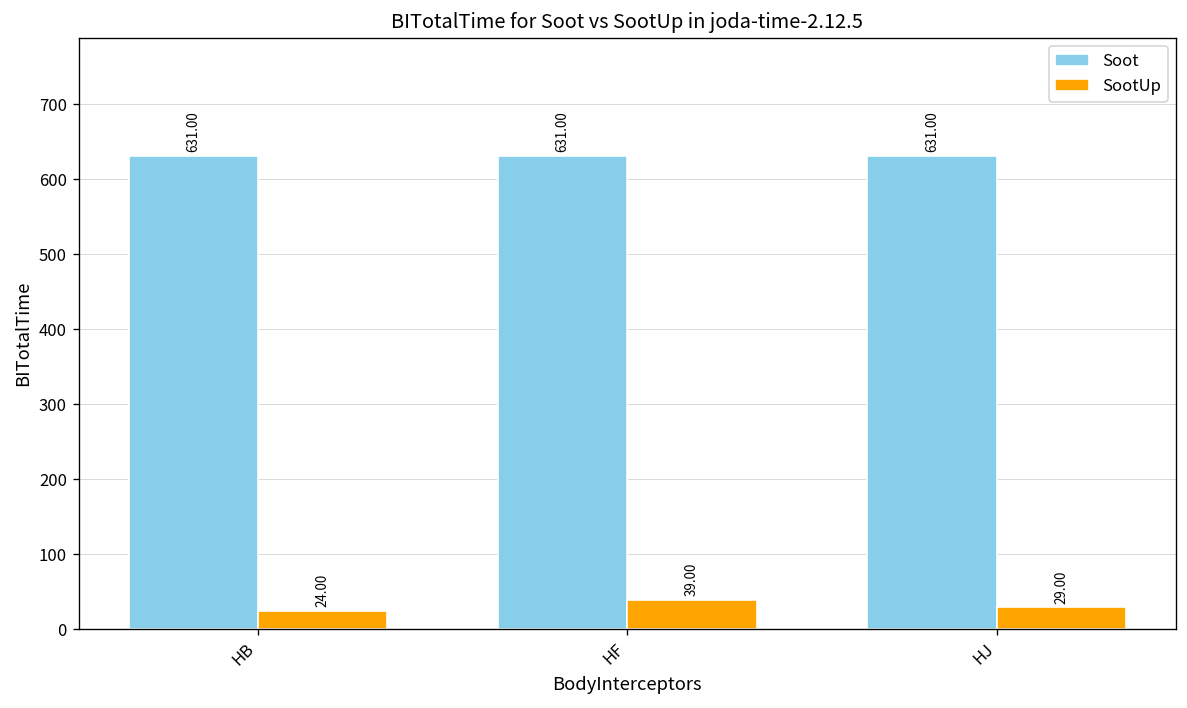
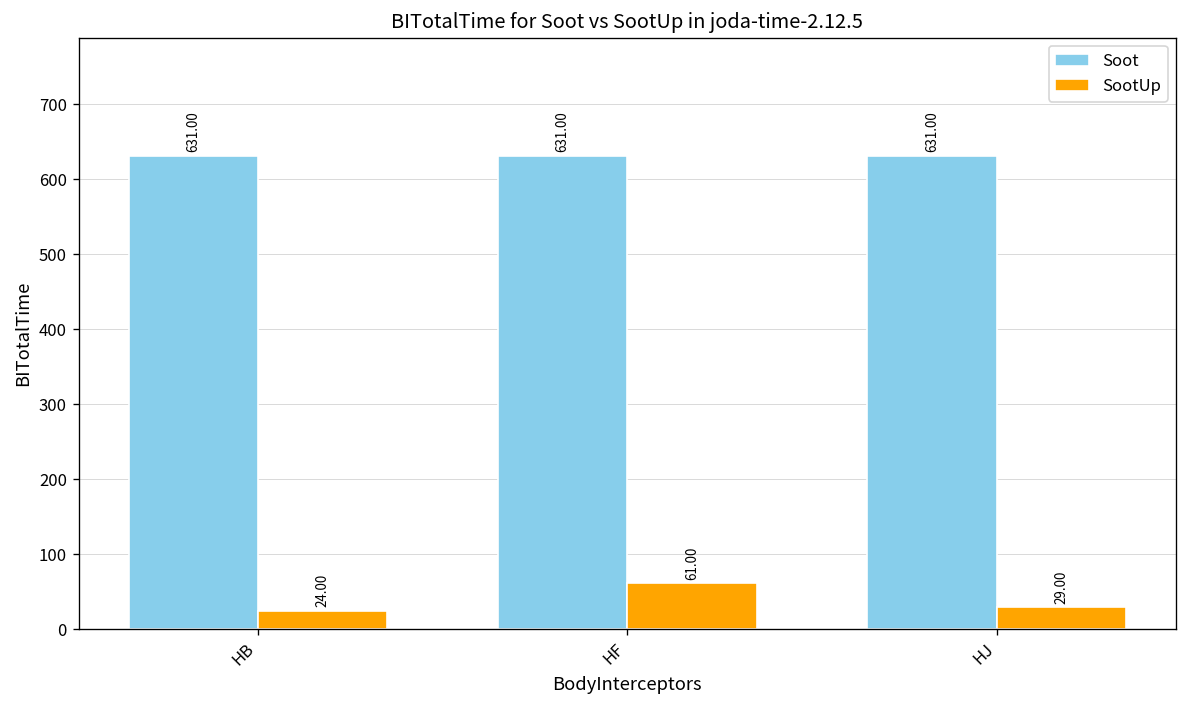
SootUp, HF: 39.00 -> 61.00
